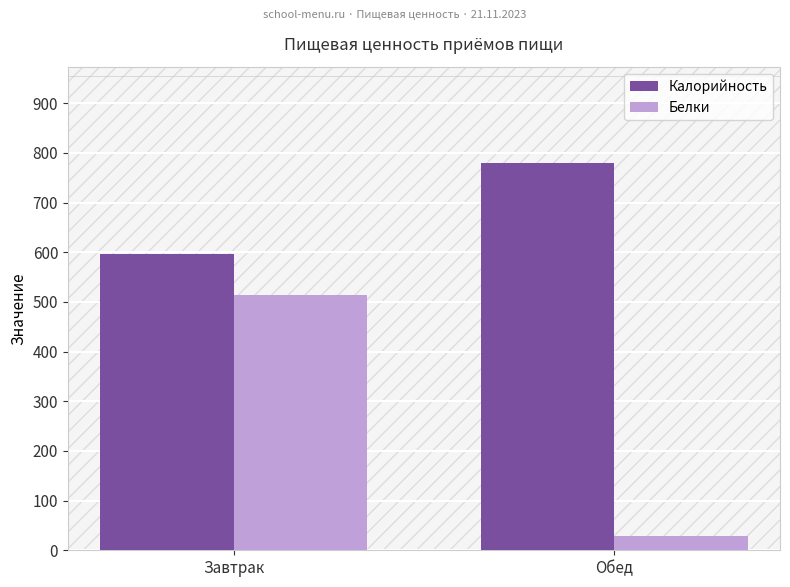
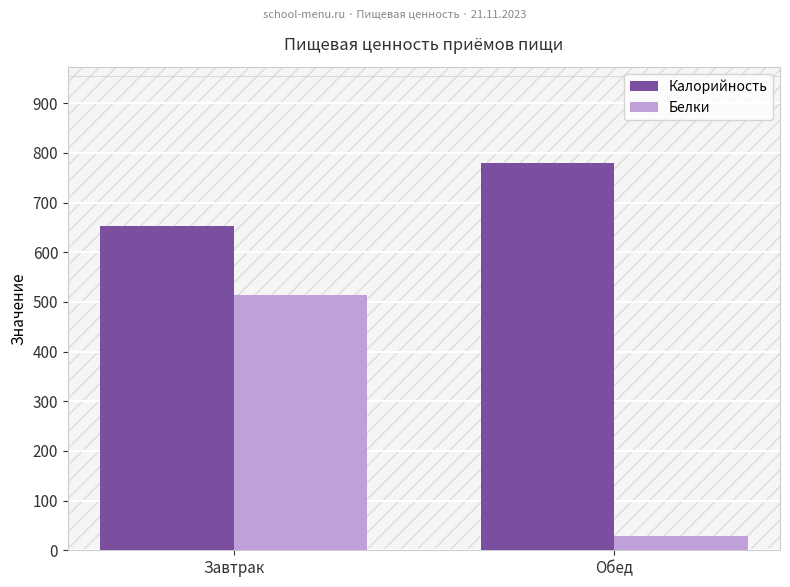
Калорийность, Завтрак: 600 -> 650
